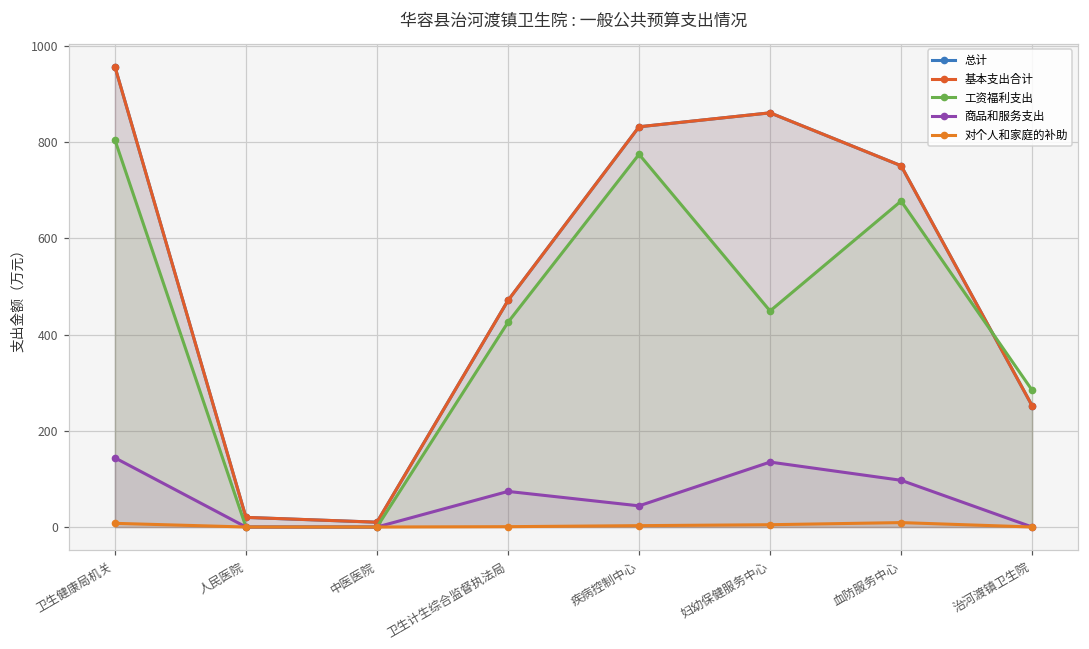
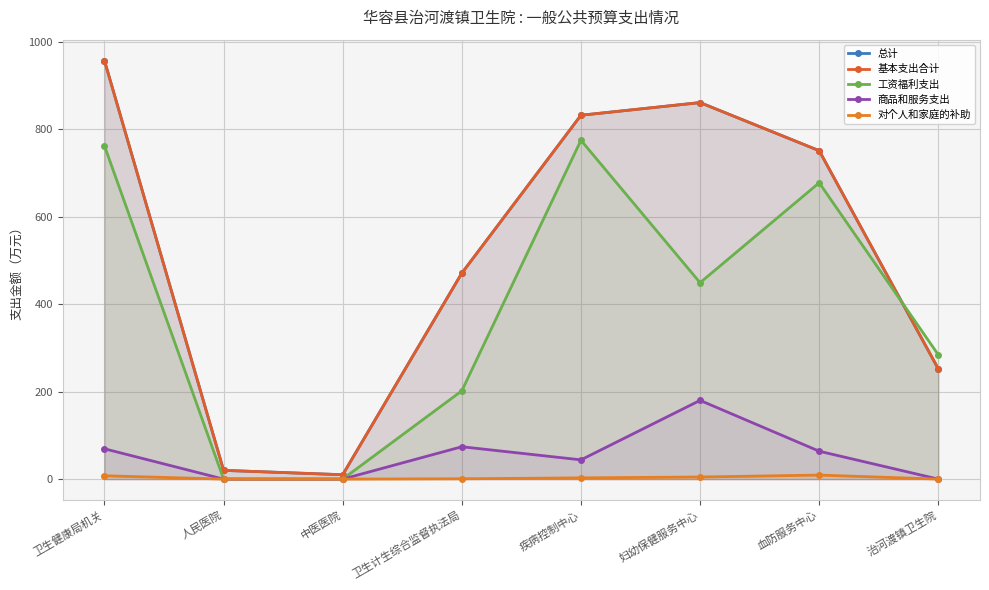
工资福利支出, 卫生健康局机关: 800 -> 760
商品和服务支出, 卫生健康局机关: 140 -> 70
工资福利支出, 卫生计生综合监督执法局: 430 -> 200
商品和服务支出, 妇幼保健服务中心: 140 -> 180
商品和服务支出, 血防服务中心: 100 -> 60
